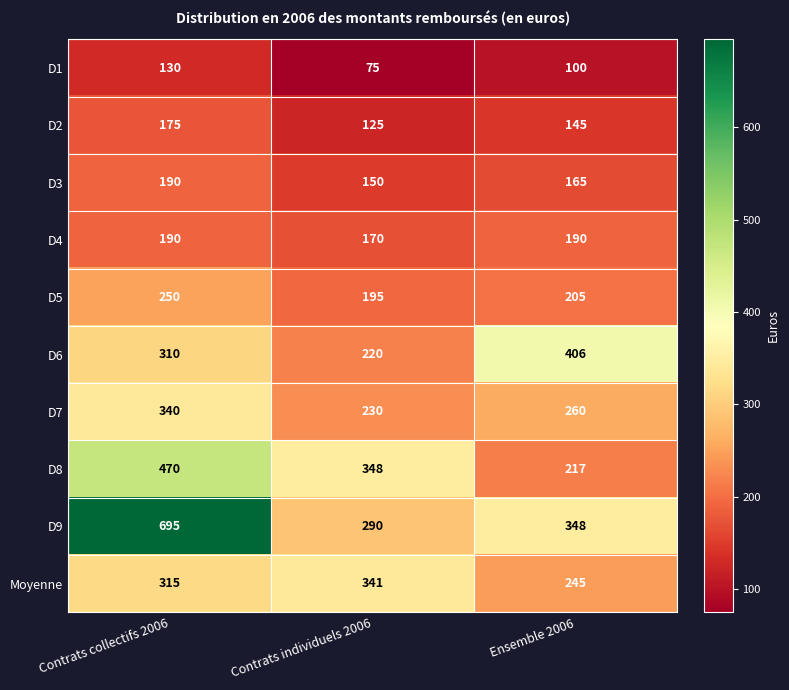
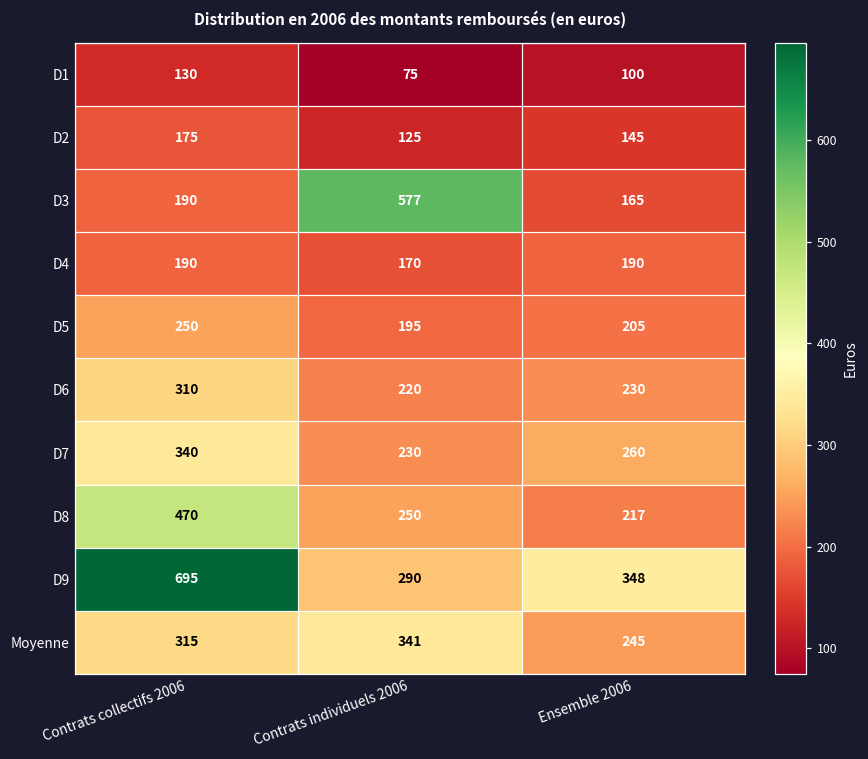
D3, Contrats individuels 2006: 150 -> 577
D6, Ensemble 2006: 406 -> 230
D8, Contrats individuels 2006: 348 -> 250
